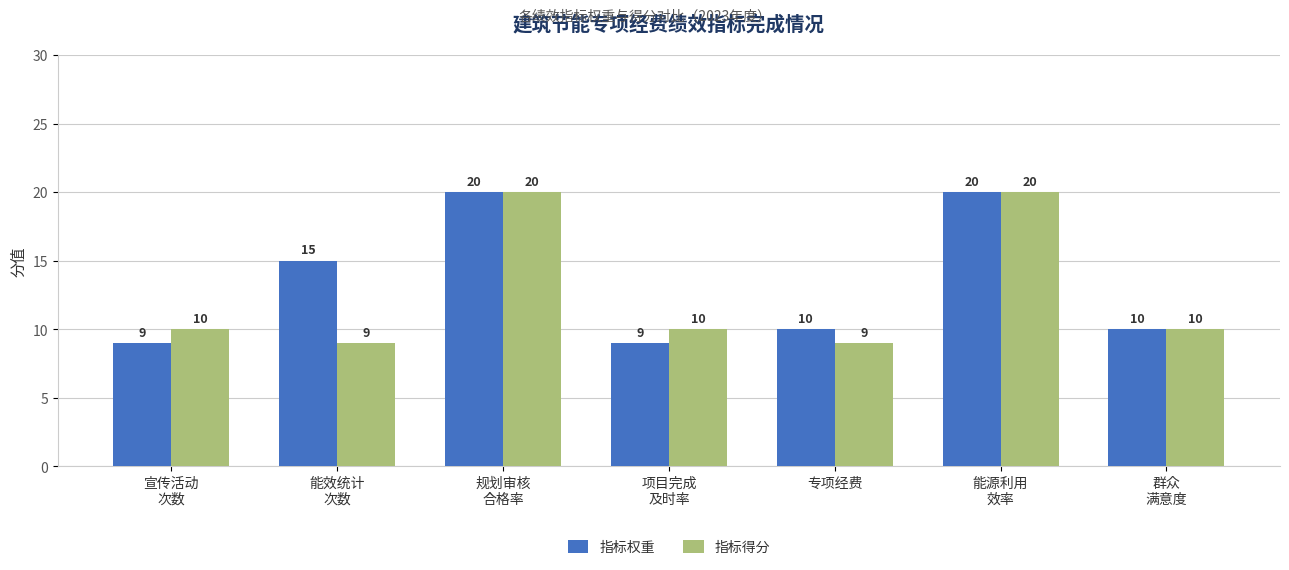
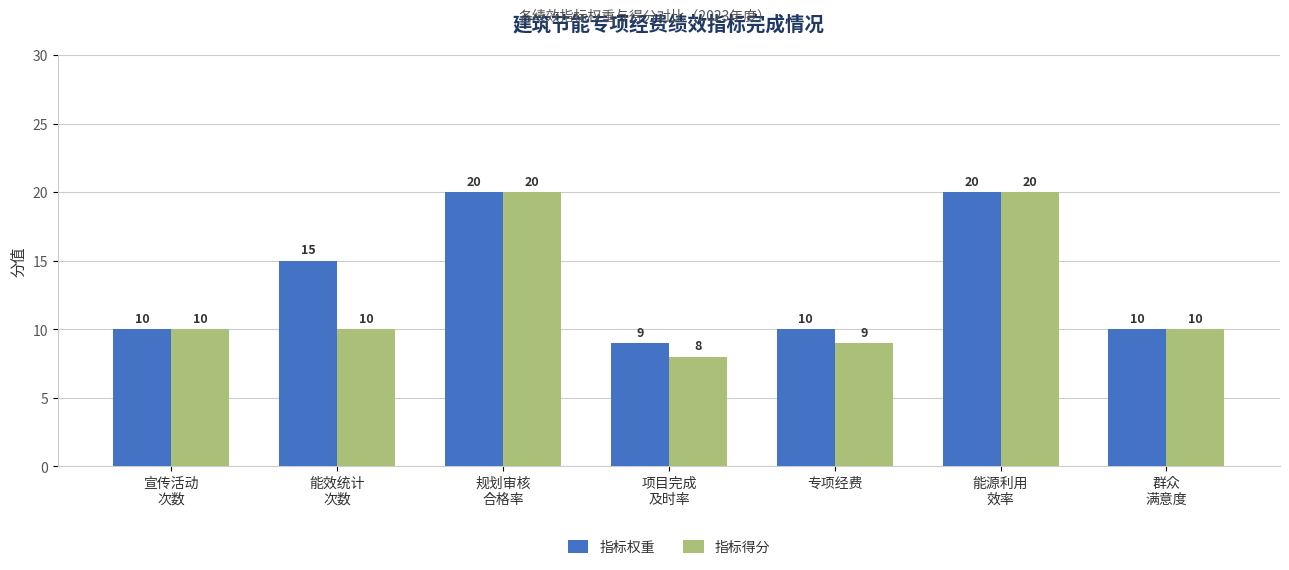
指标权重, 宣传活动 次数: 9 -> 10
指标得分, 能效统计 次数: 9 -> 10
指标得分, 项目完成 及时率: 10 -> 8
